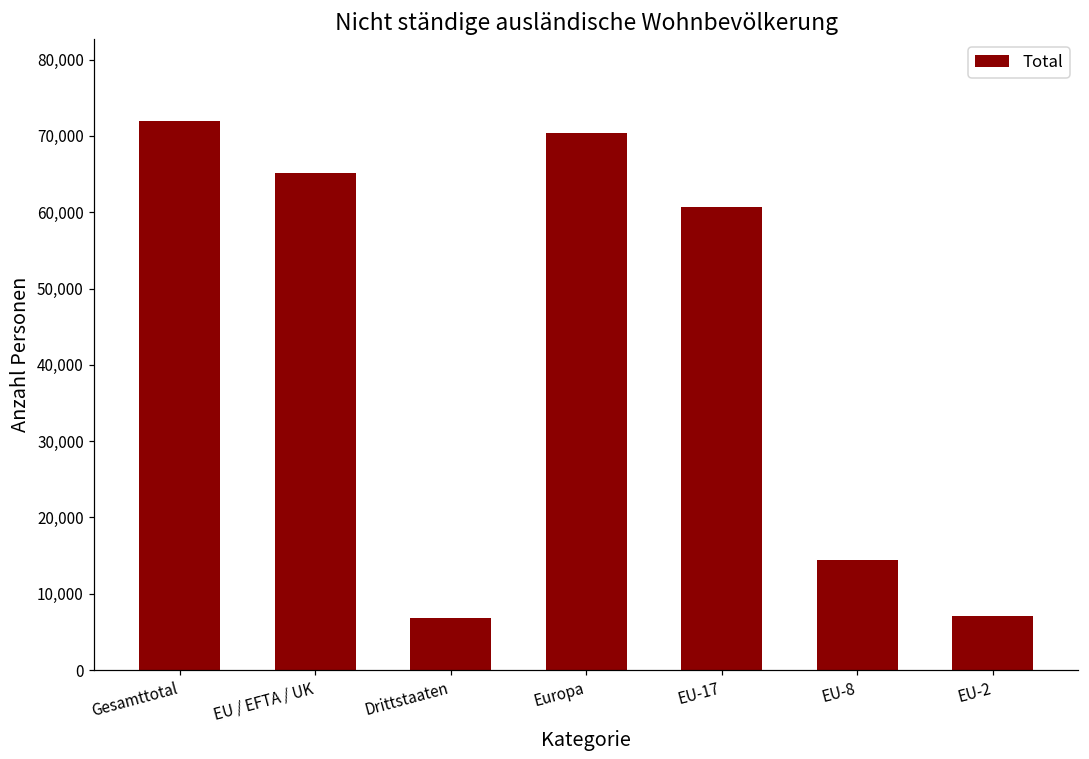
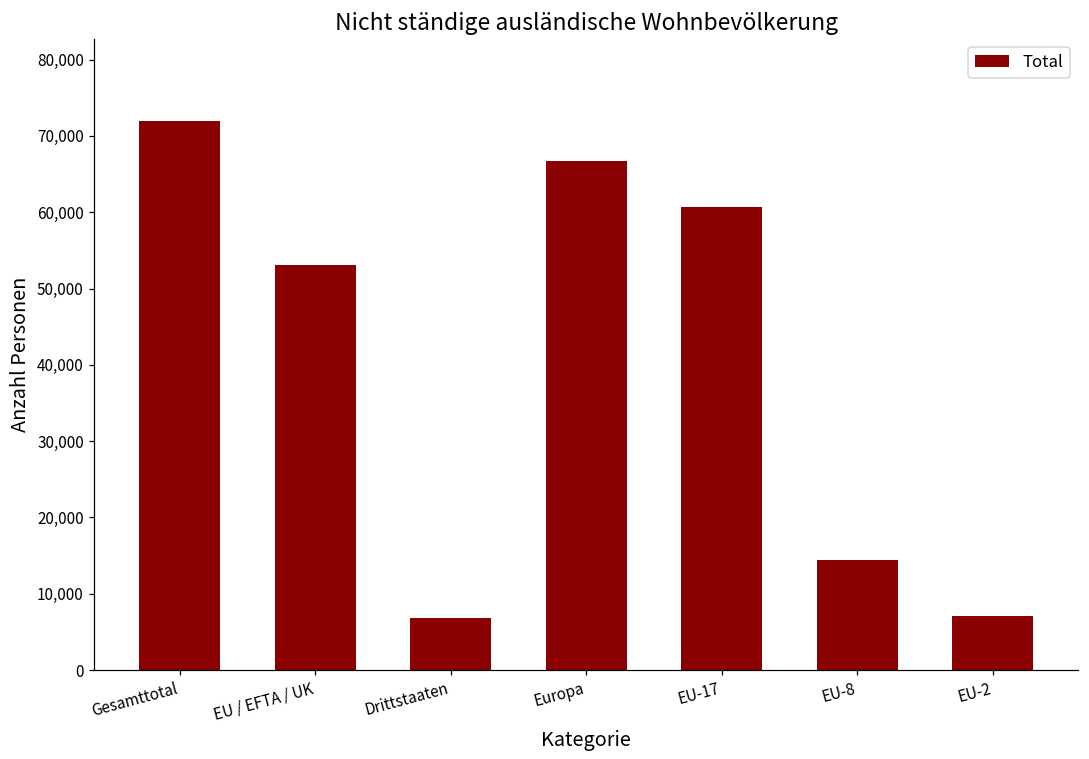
EU / EFTA / UK: 65,000 -> 53,000
Europa: 70,000 -> 67,000
